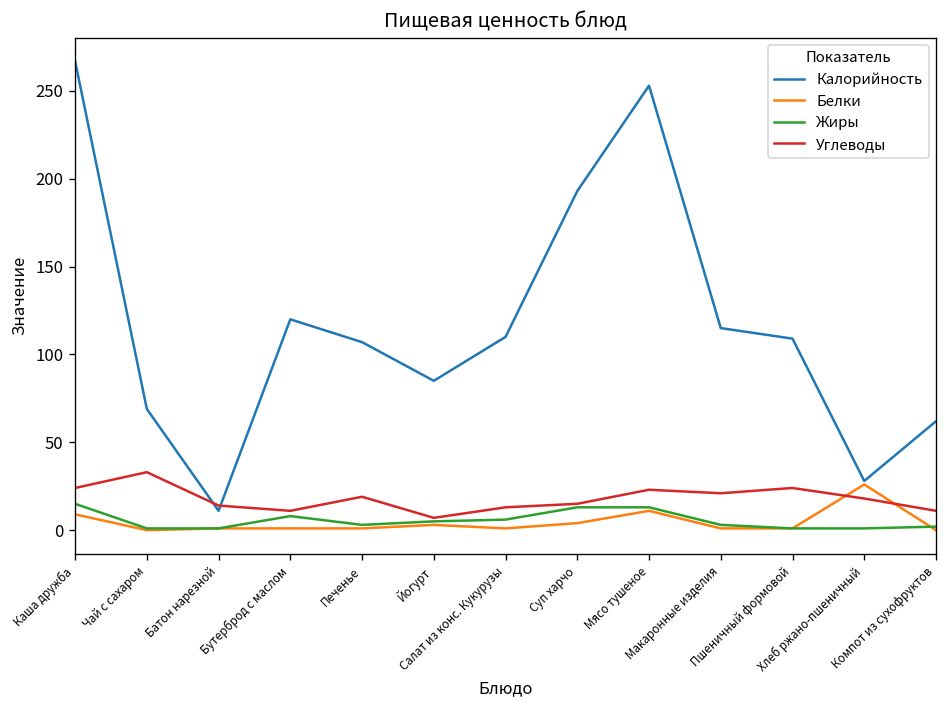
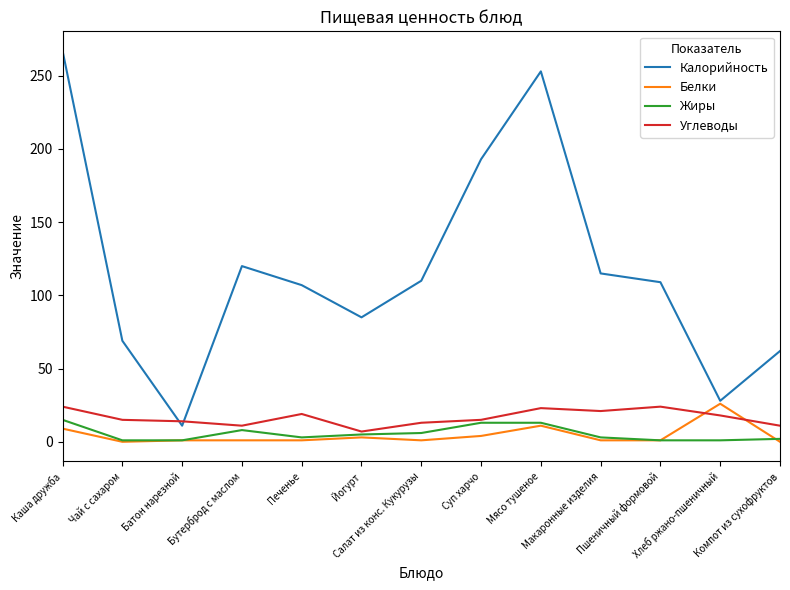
Углеводы, Чай с сахаром: 33 -> 15
